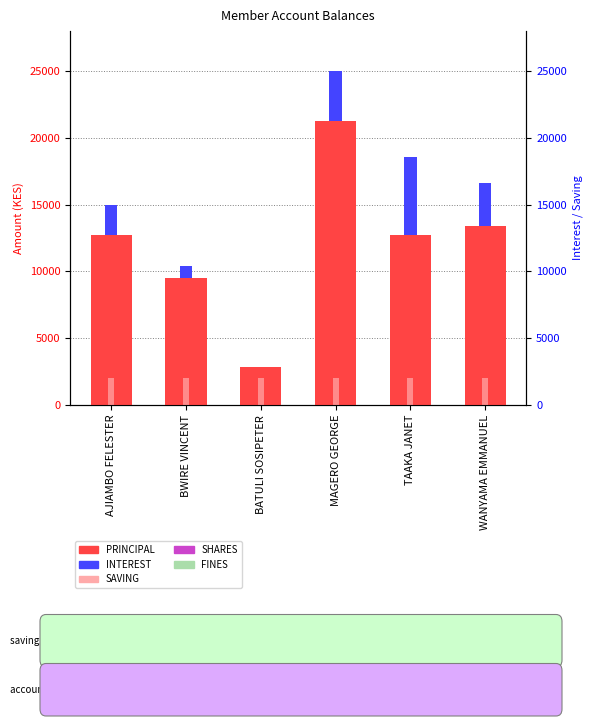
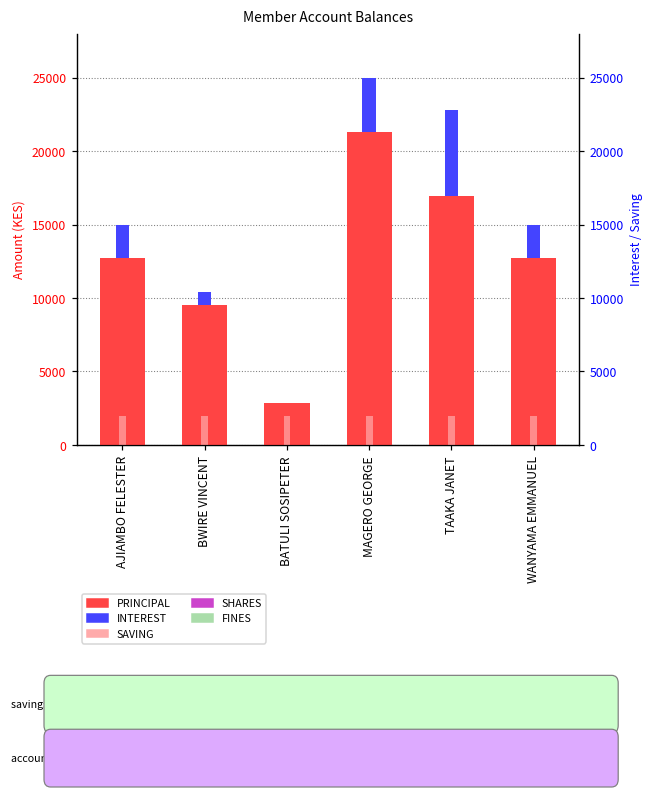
PRINCIPAL, TAAKA JANET: 12700 -> 17000
PRINCIPAL, WANYAMA EMMANUEL: 13400 -> 12700
INTEREST, WANYAMA EMMANUEL: 3200 -> 2300
